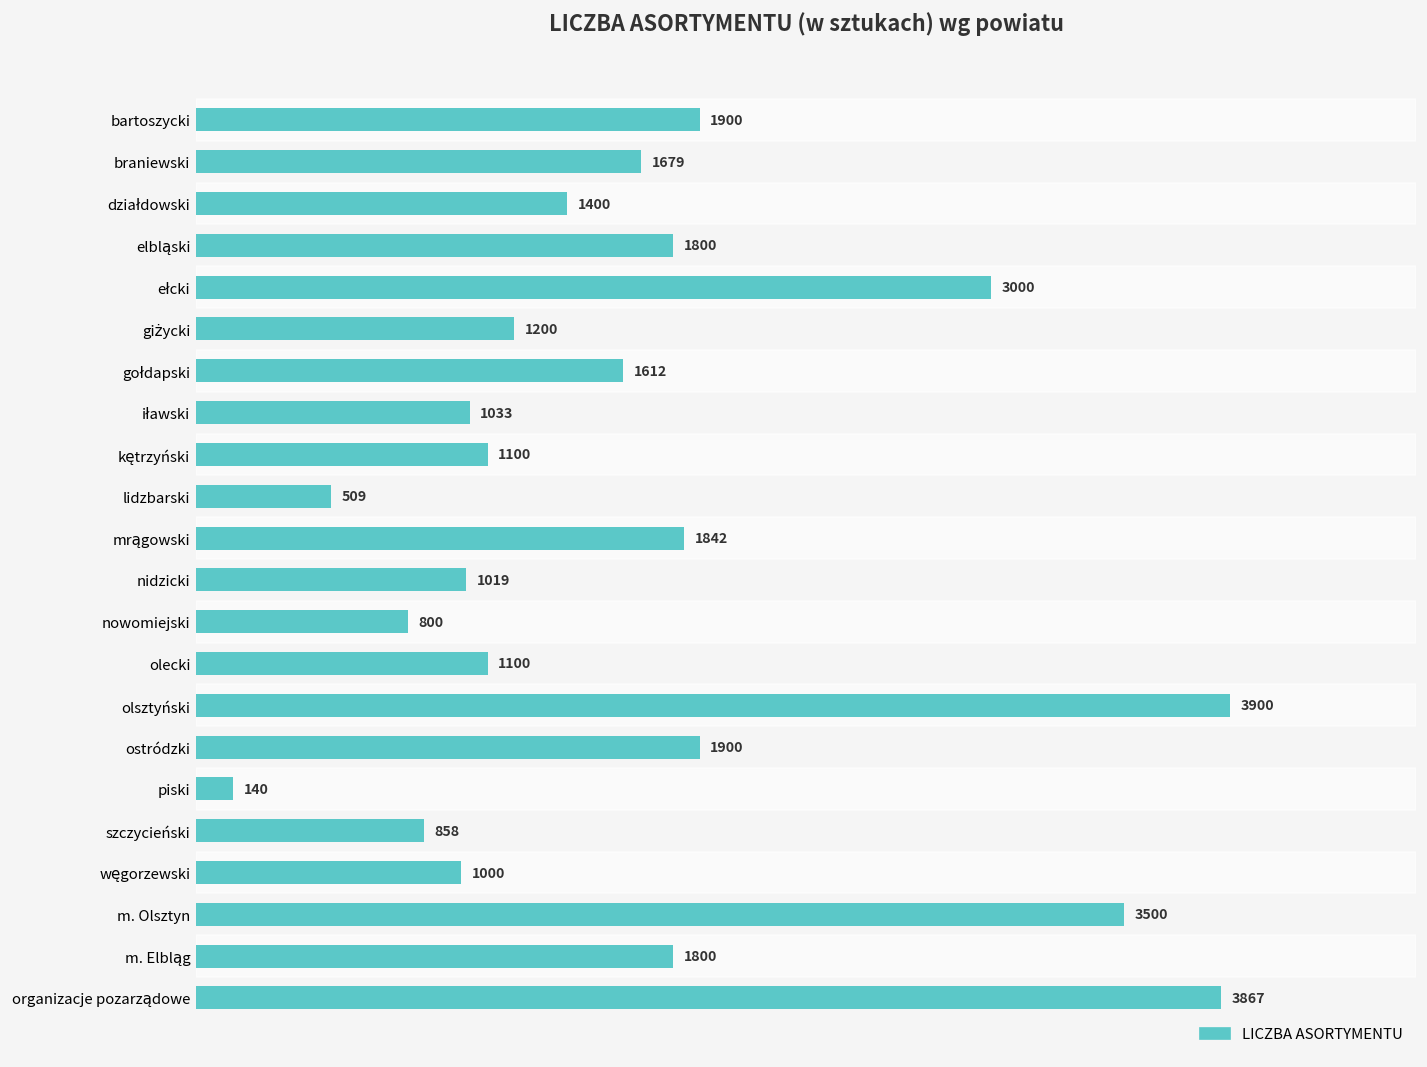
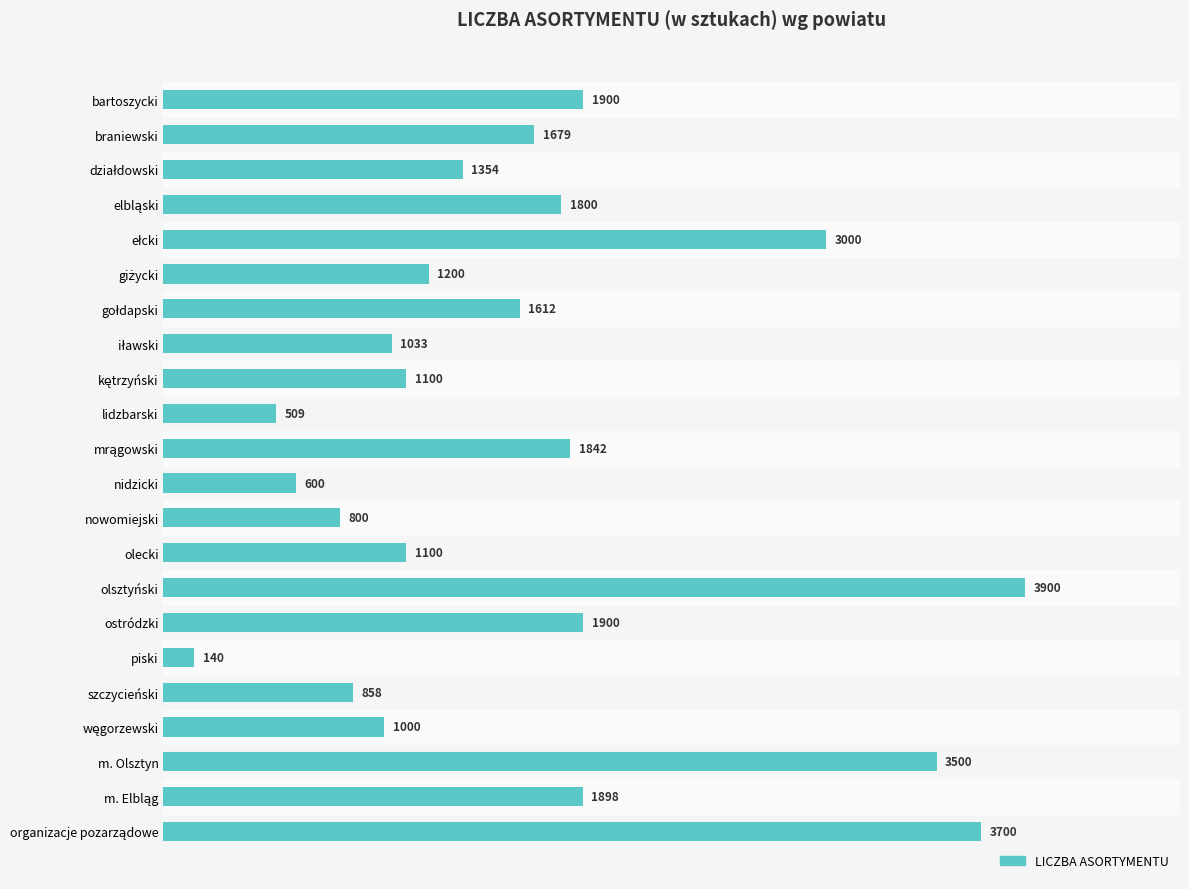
działdowski: 1400 -> 1354
nidzicki: 1019 -> 600
m. Elbląg: 1800 -> 1898
organizacje pozarządowe: 3867 -> 3700
